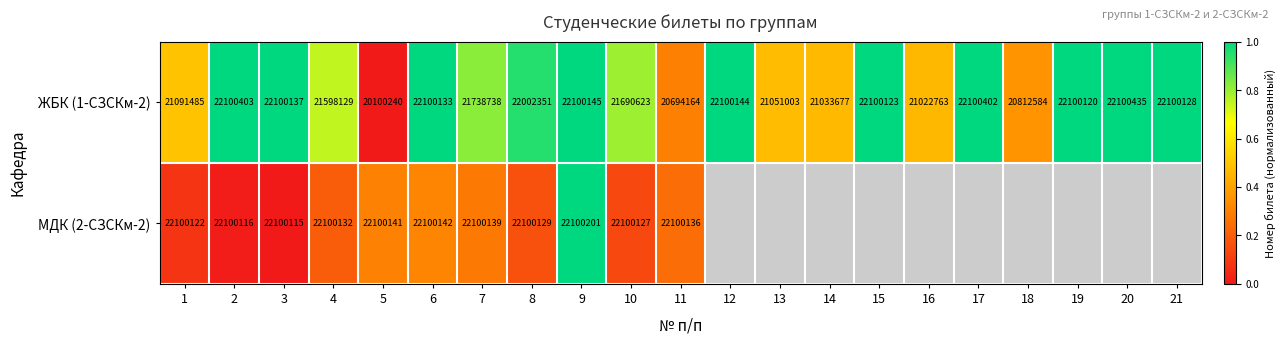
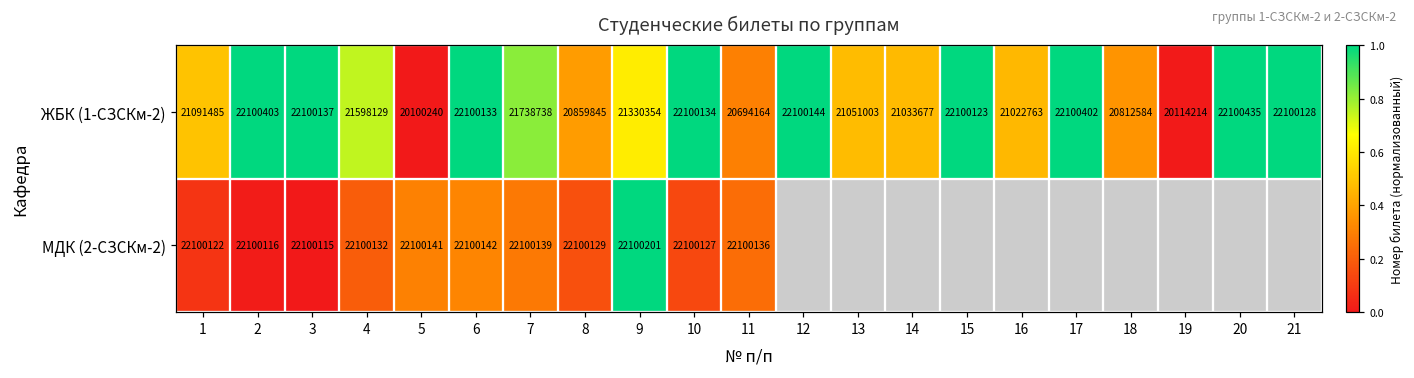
ЖБК (1-СЗСКм-2), 8: 22002351 -> 20859845
ЖБК (1-СЗСКм-2), 9: 22100145 -> 21330354
ЖБК (1-СЗСКм-2), 10: 21690623 -> 22100134
ЖБК (1-СЗСКм-2), 19: 22100120 -> 20114214
